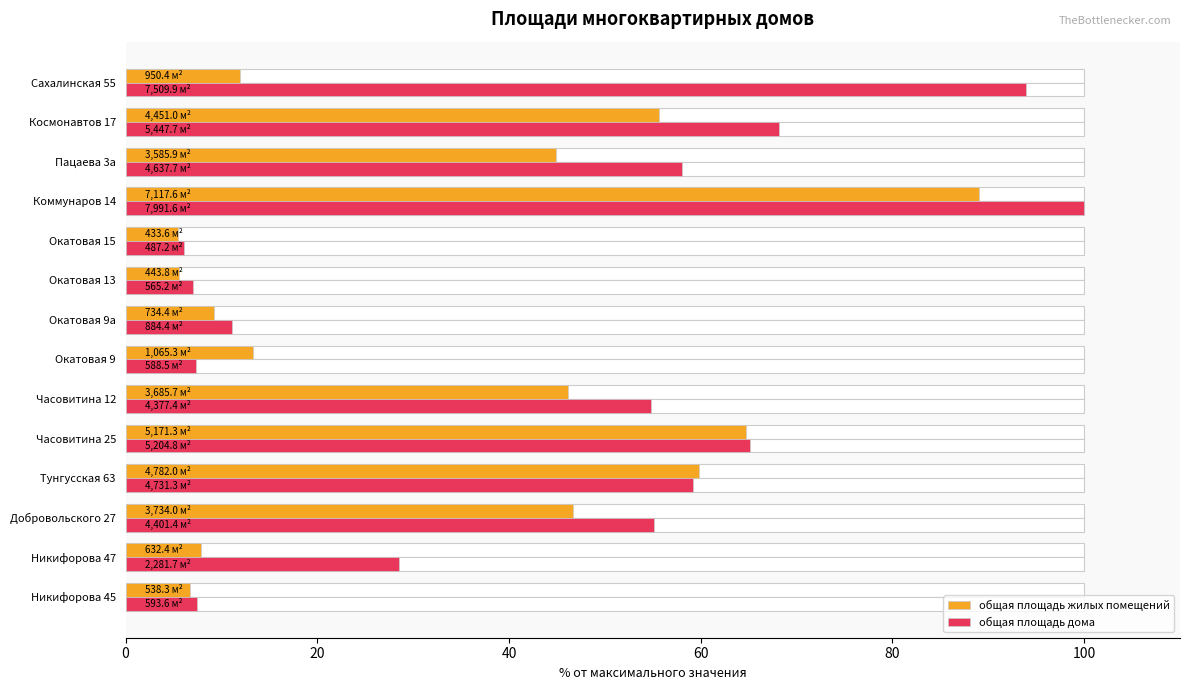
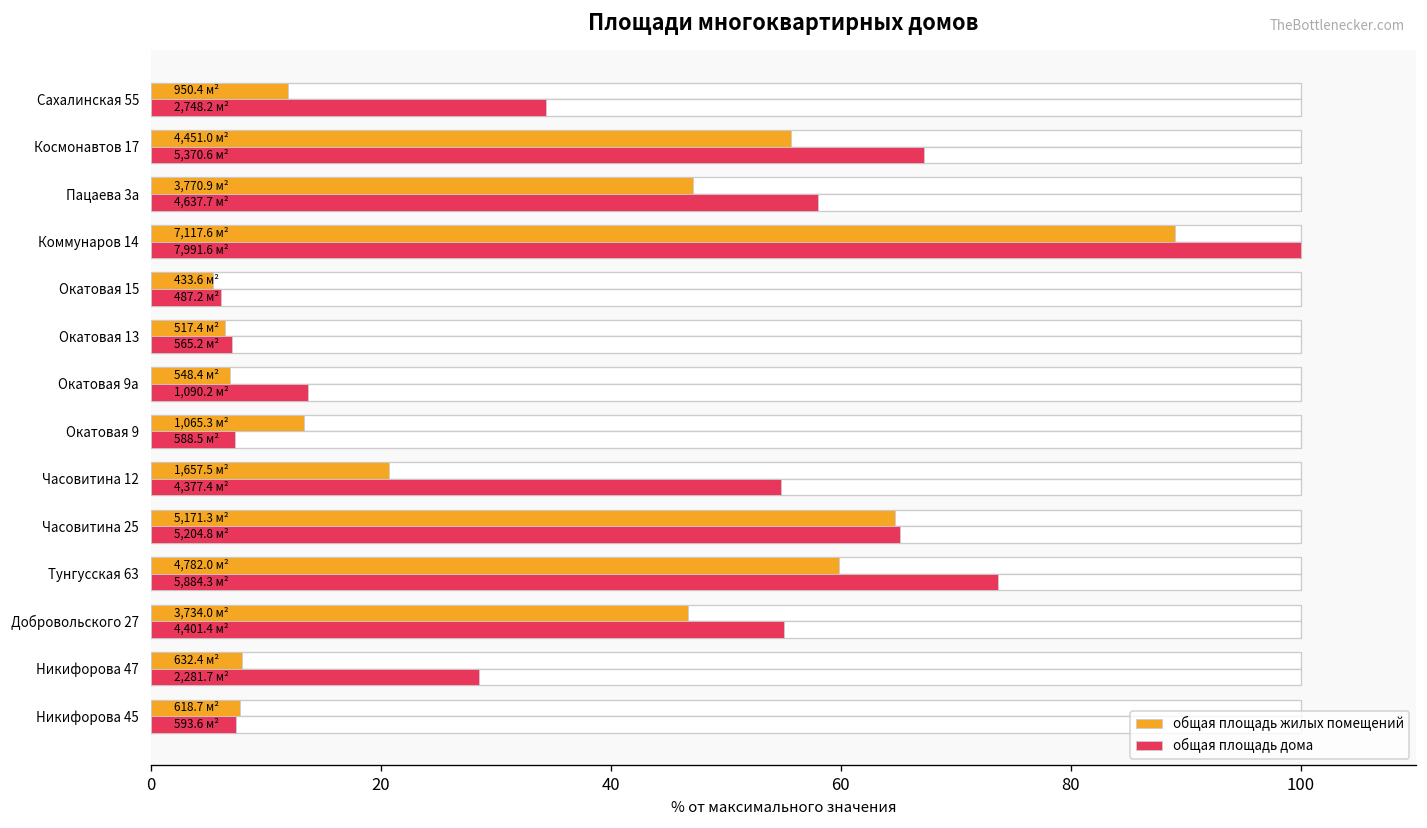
общая площадь дома, Сахалинская 55: 7,509.9 -> 2,748.2
общая площадь дома, Космонавтов 17: 5,447.7 -> 5,370.6
общая площадь жилых помещений, Пацаева 3а: 3,585.9 -> 3,770.9
общая площадь жилых помещений, Окатовая 13: 443.8 -> 517.4
общая площадь жилых помещений, Окатовая 9а: 734.4 -> 548.4
общая площадь дома, Окатовая 9а: 884.4 -> 1,090.2
общая площадь жилых помещений, Часовитина 12: 3,685.7 -> 1,657.5
общая площадь дома, Тунгусская 63: 4,731.3 -> 5,884.3
общая площадь жилых помещений, Никифорова 45: 538.3 -> 618.7
